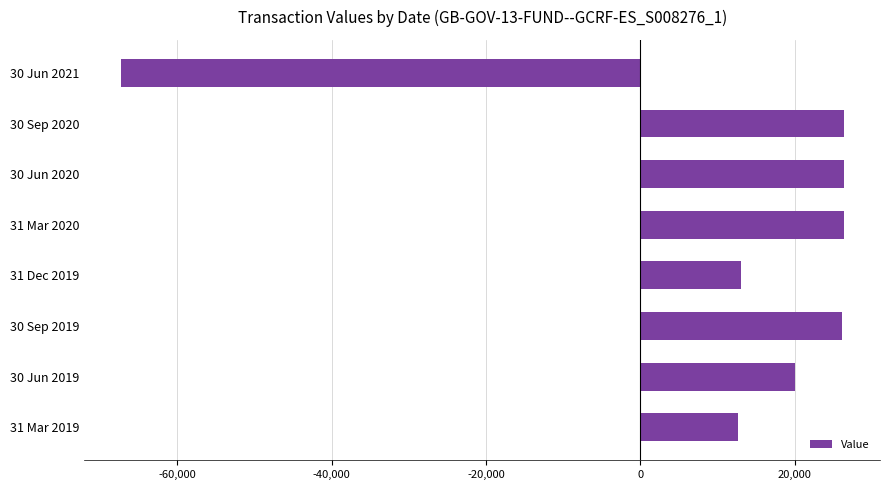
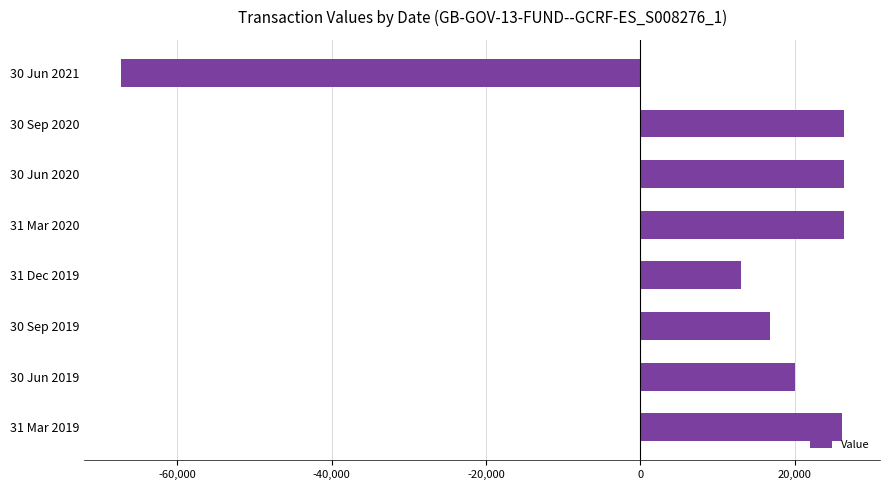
30 Sep 2019: 26,000 -> 17,000
31 Mar 2019: 13,000 -> 26,000
